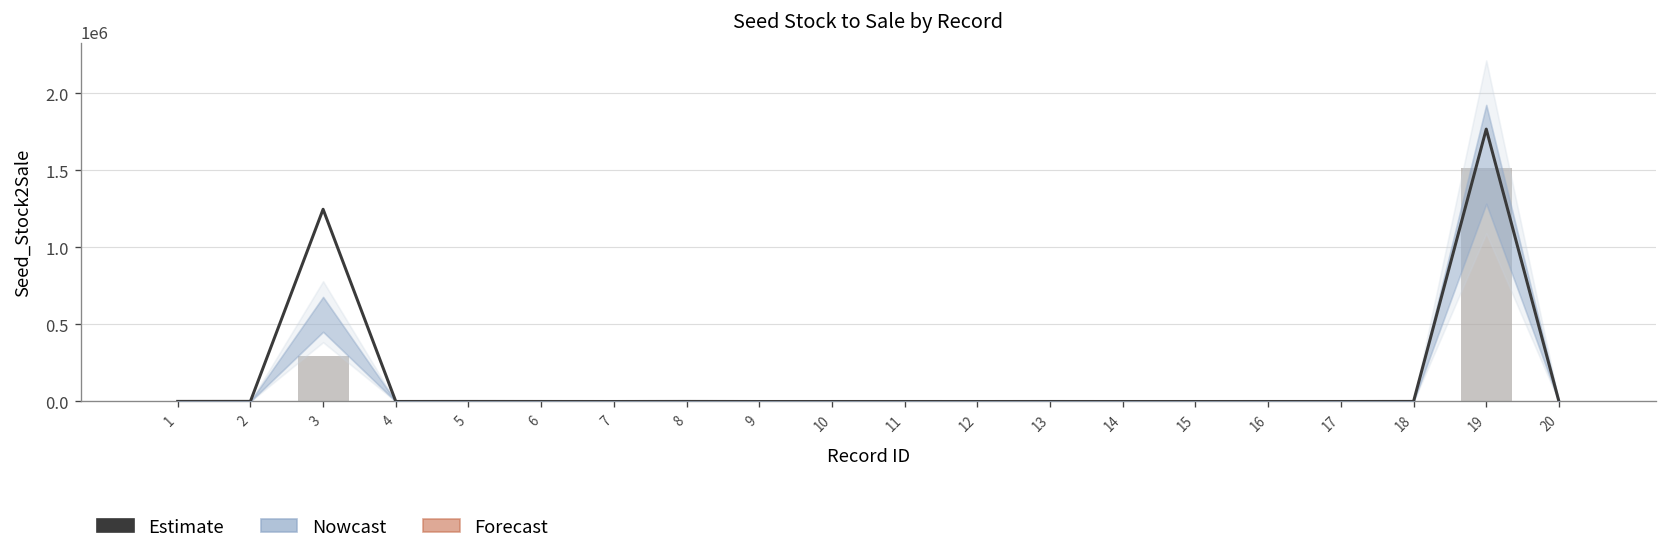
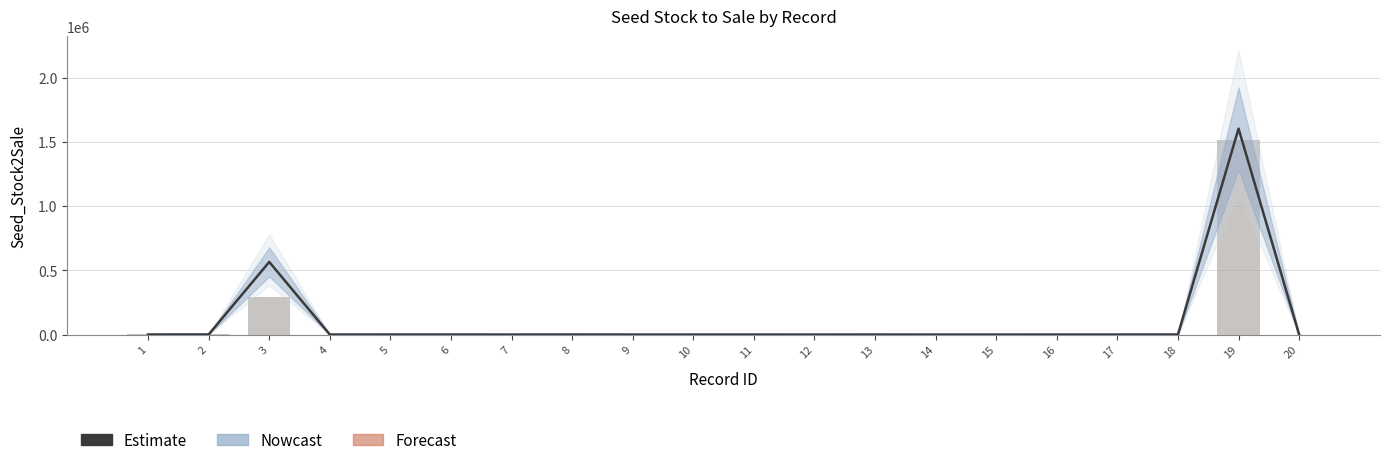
Estimate, 3: 1250000 -> 570000
Estimate, 19: 1770000 -> 1600000
